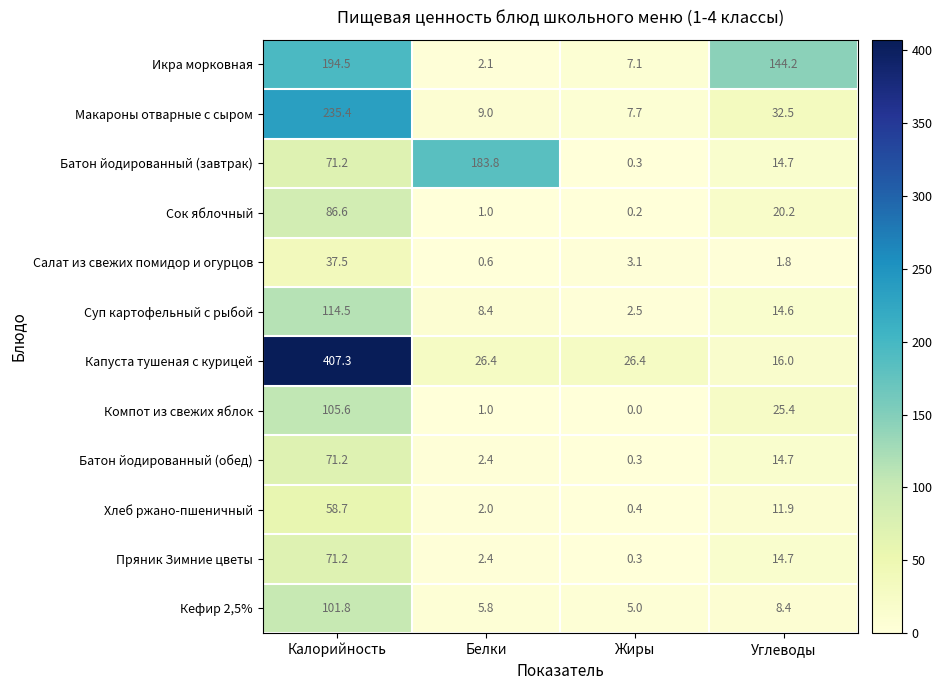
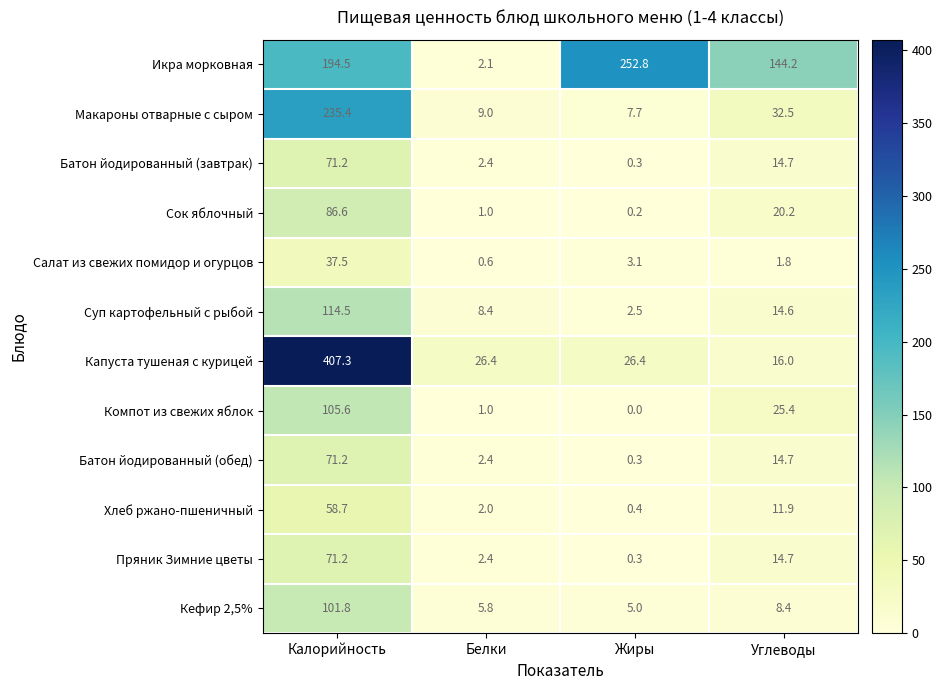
Икра морковная, Жиры: 7.1 -> 252.8
Батон йодированный (завтрак), Белки: 183.8 -> 2.4
